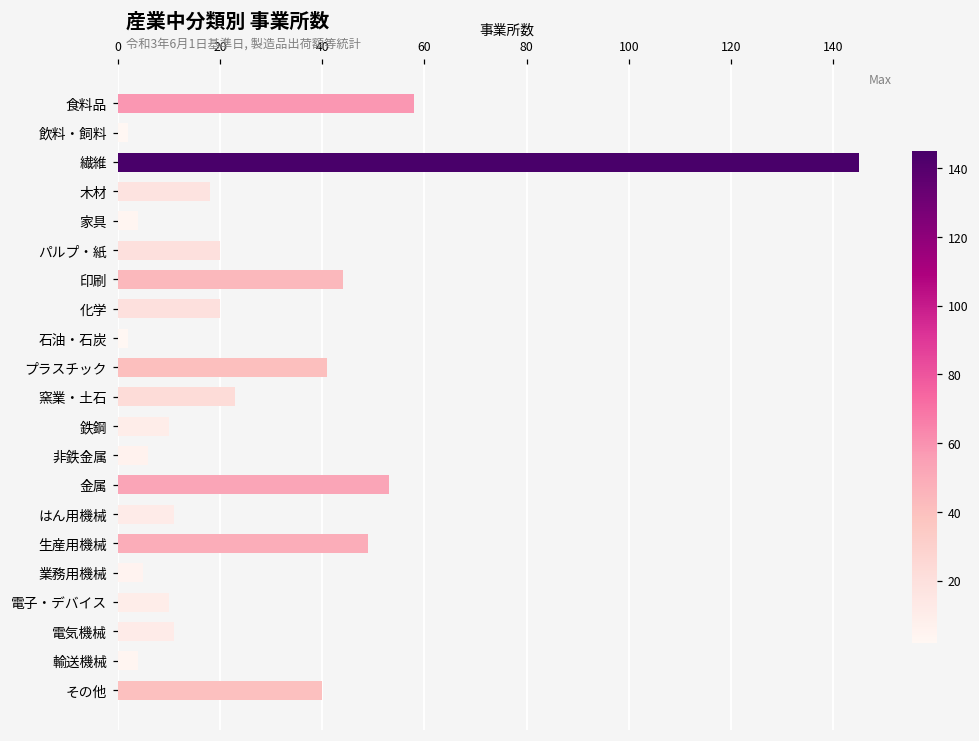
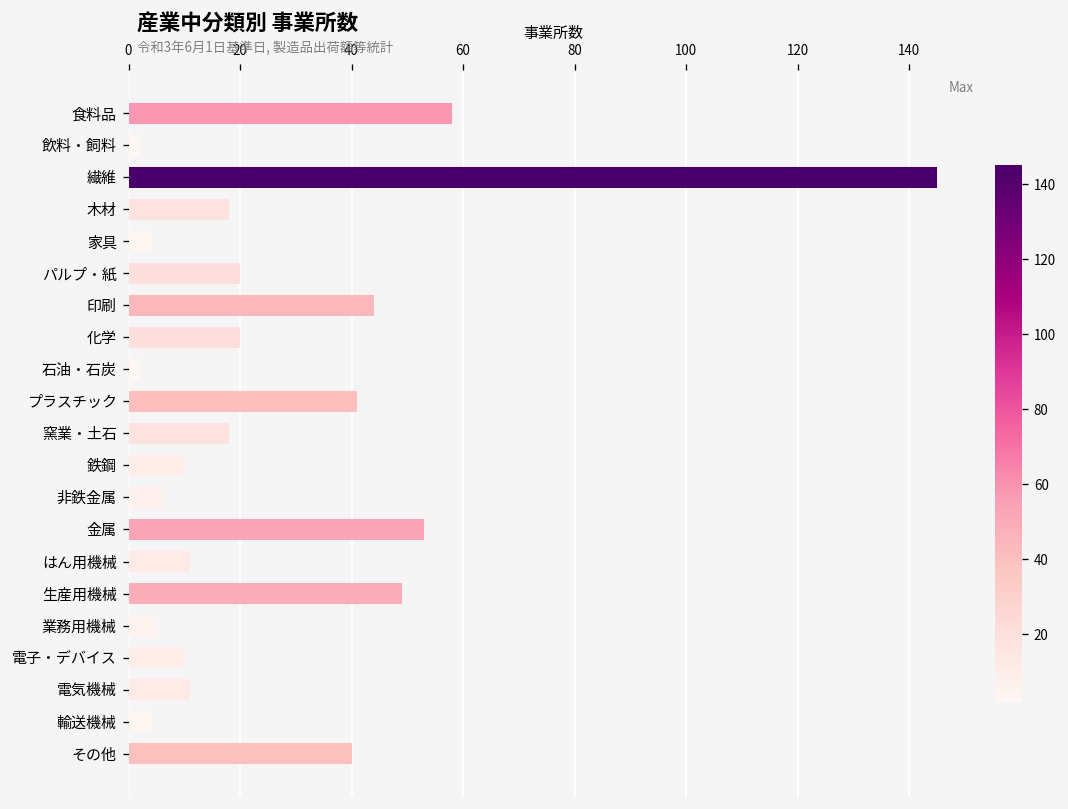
窯業・土石: 23 -> 18
